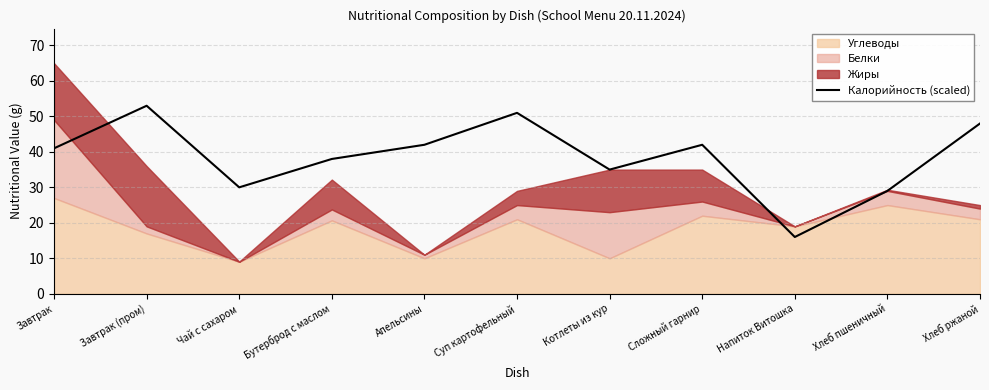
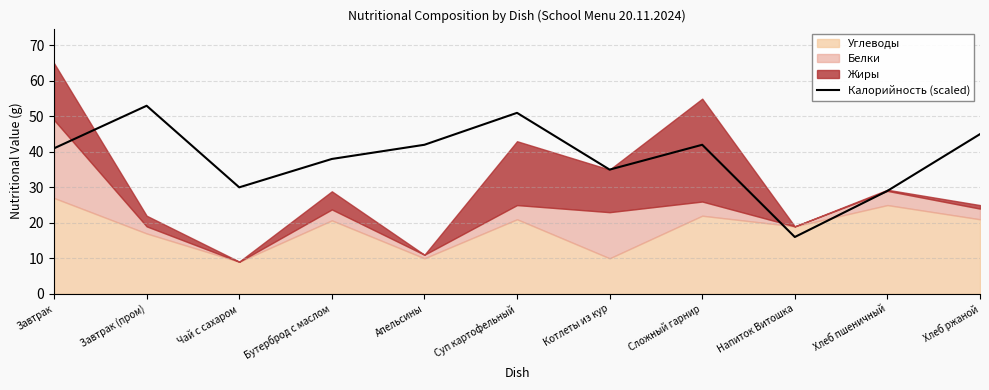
Жиры, Завтрак (пром): 17 -> 3
Жиры, Бутерброд с маслом: 8 -> 5
Жиры, Суп картофельный: 4 -> 18
Жиры, Сложный гарнир: 9 -> 29
Калорийность (scaled), Хлеб ржаной: 48 -> 45
